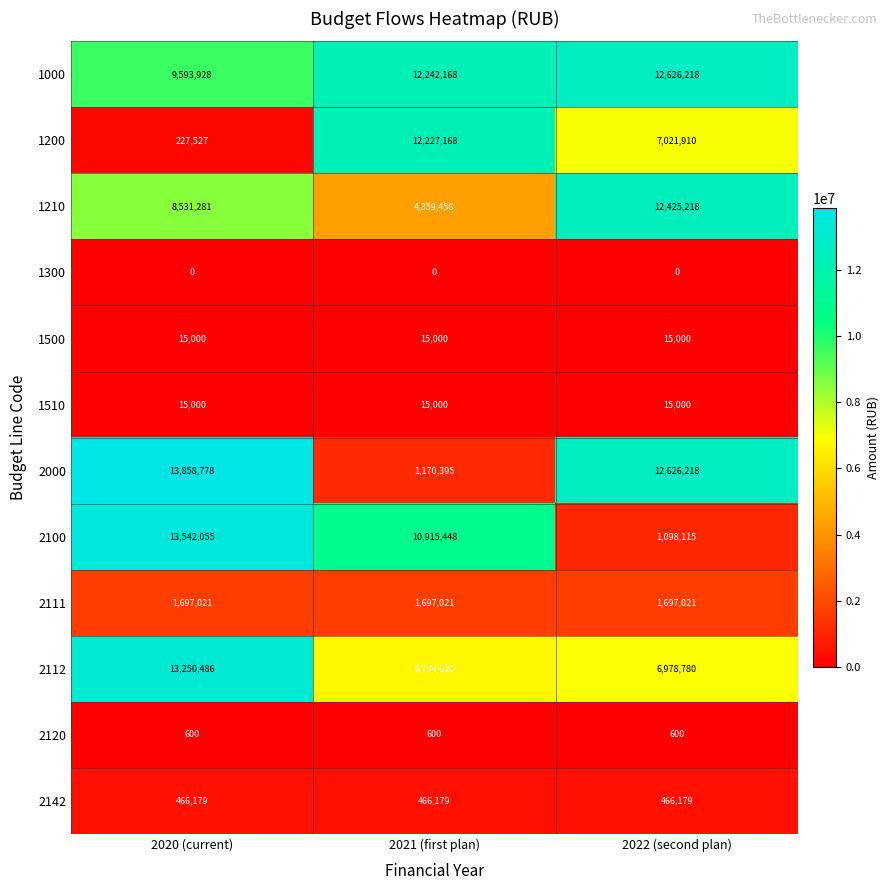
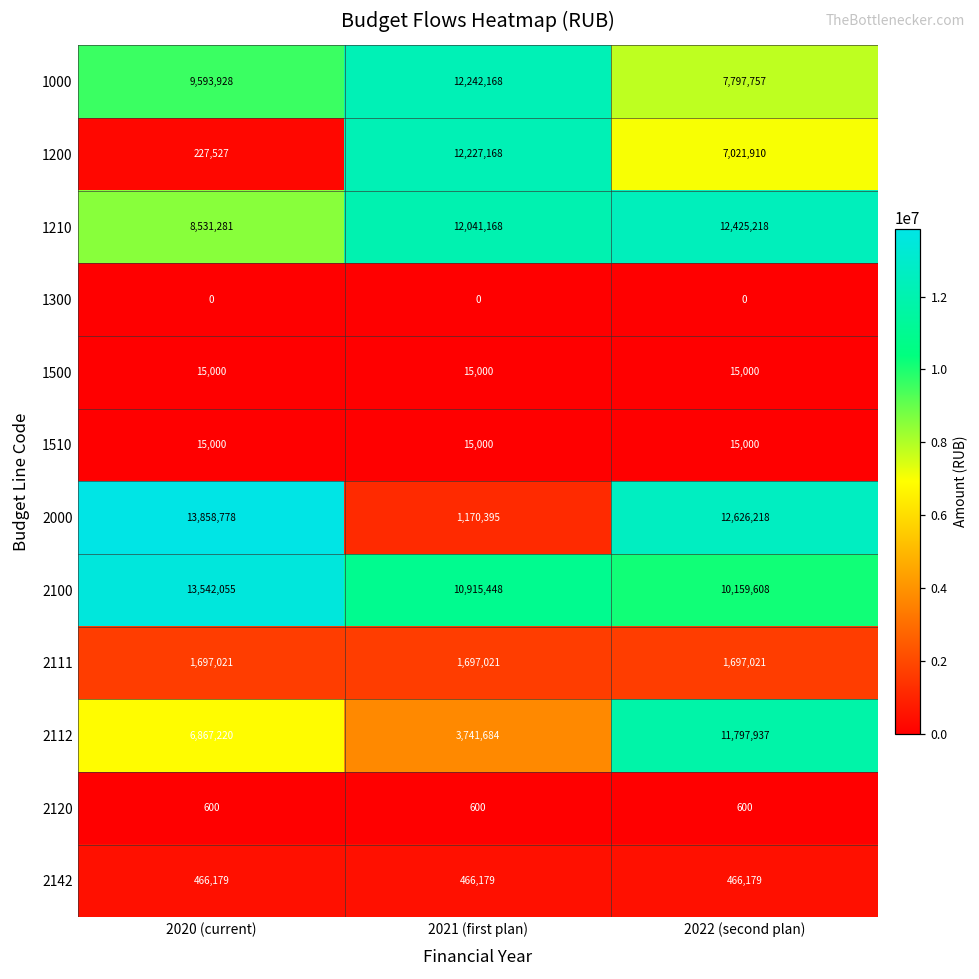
1000, 2022 (second plan): 12,626,218 -> 7,797,757
1210, 2021 (first plan): 4,359,456 -> 12,041,168
2100, 2022 (second plan): 1,098,115 -> 10,159,608
2112, 2020 (current): 13,250,486 -> 6,867,220
2112, 2021 (first plan): 6,734,620 -> 3,741,684
2112, 2022 (second plan): 6,978,780 -> 11,797,937
